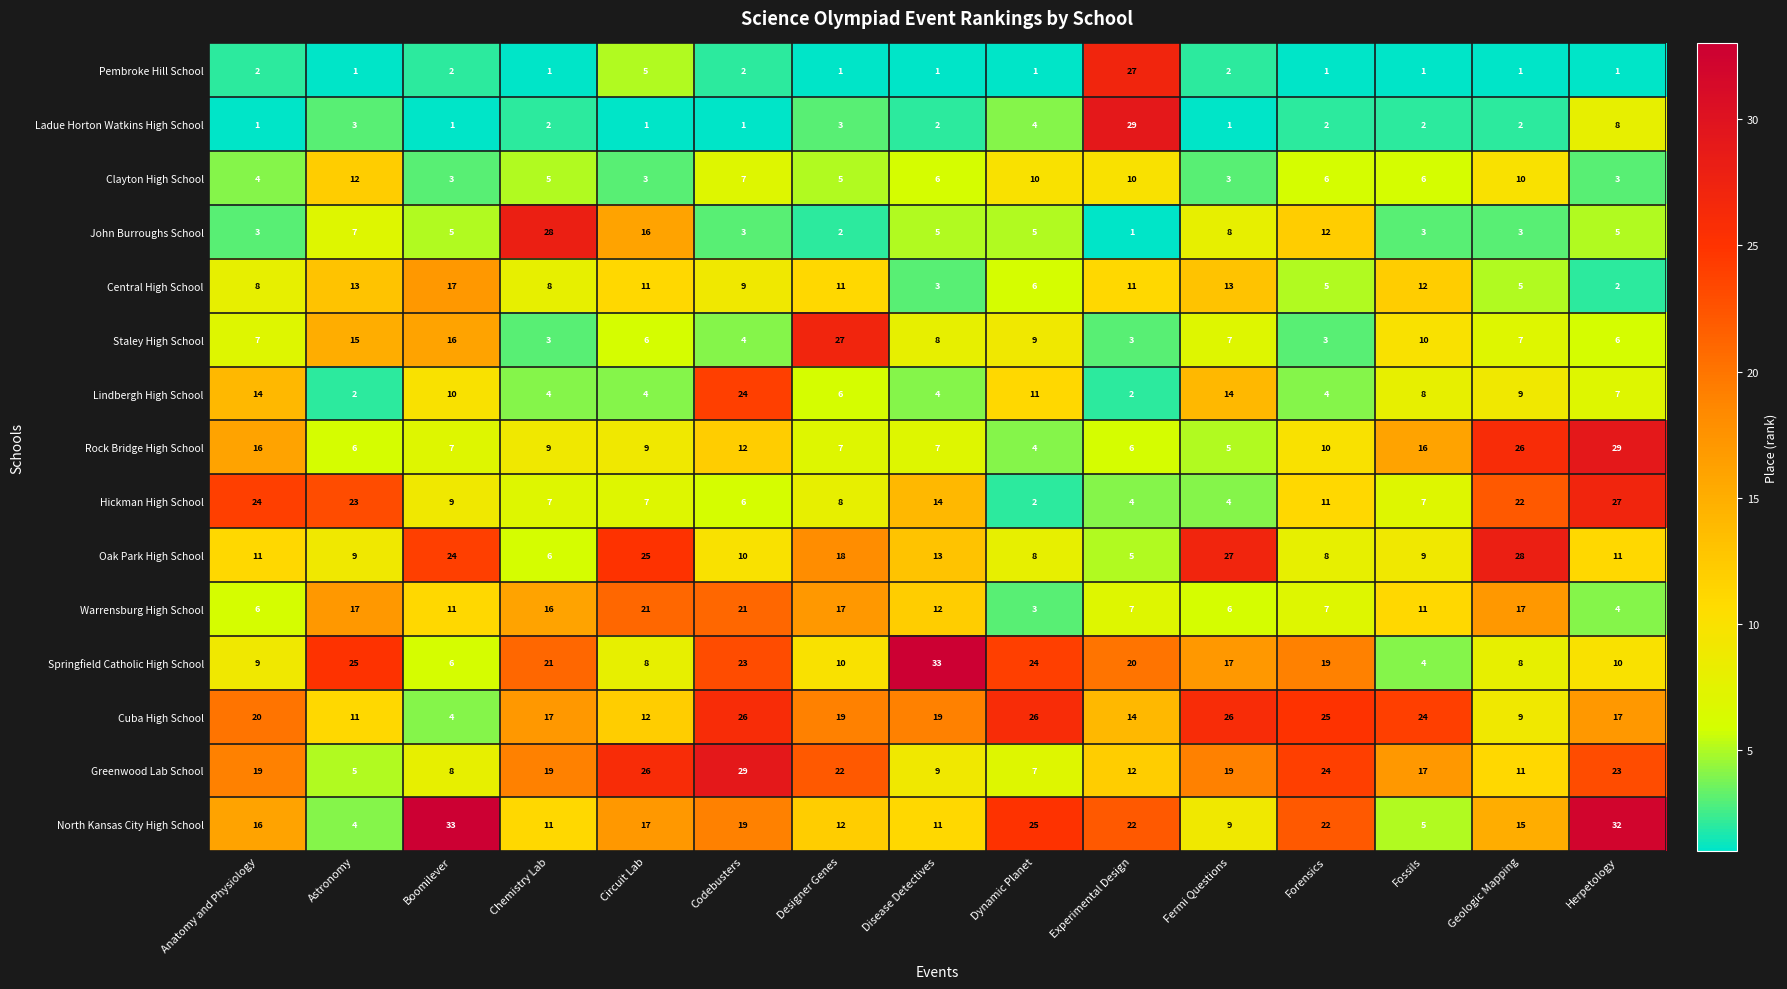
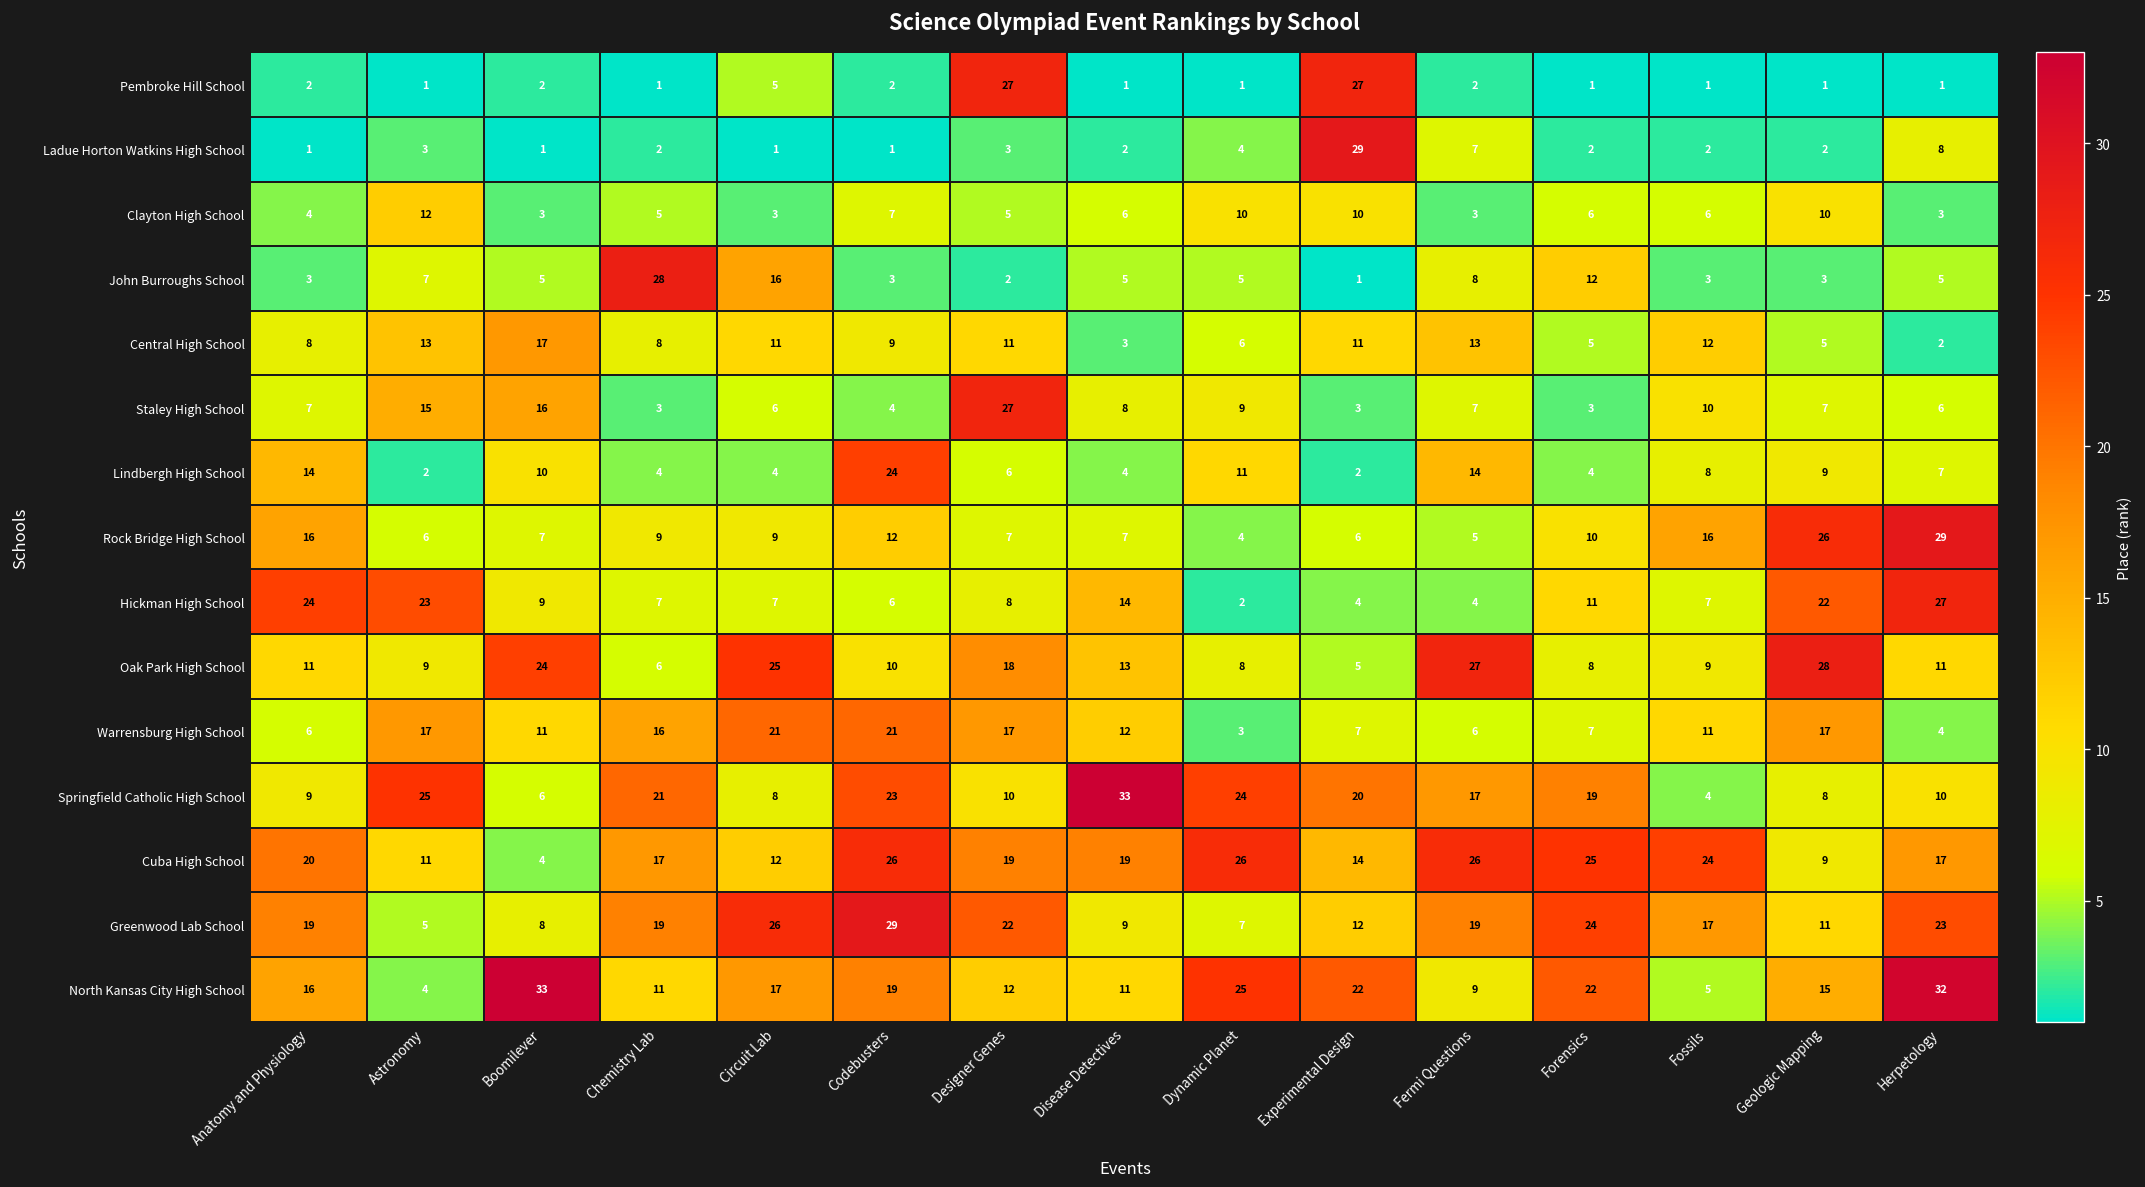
Pembroke Hill School, Designer Genes: 1 -> 27
Ladue Horton Watkins High School, Fermi Questions: 1 -> 7
